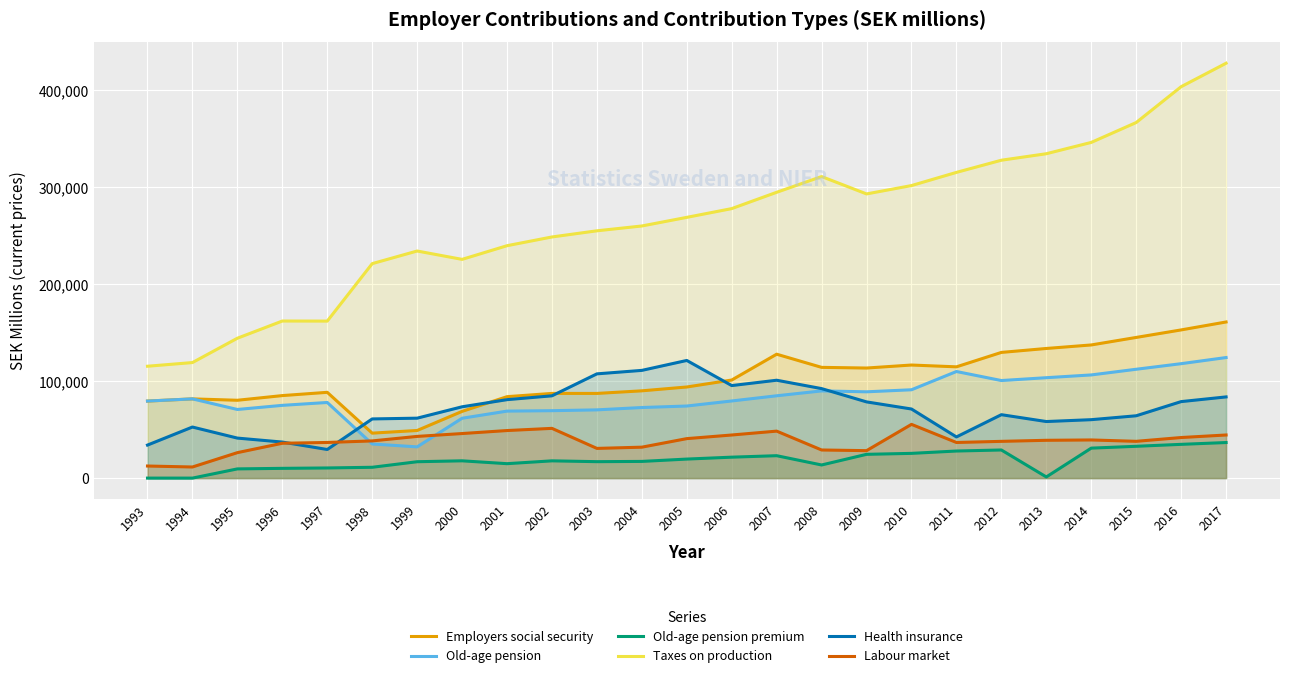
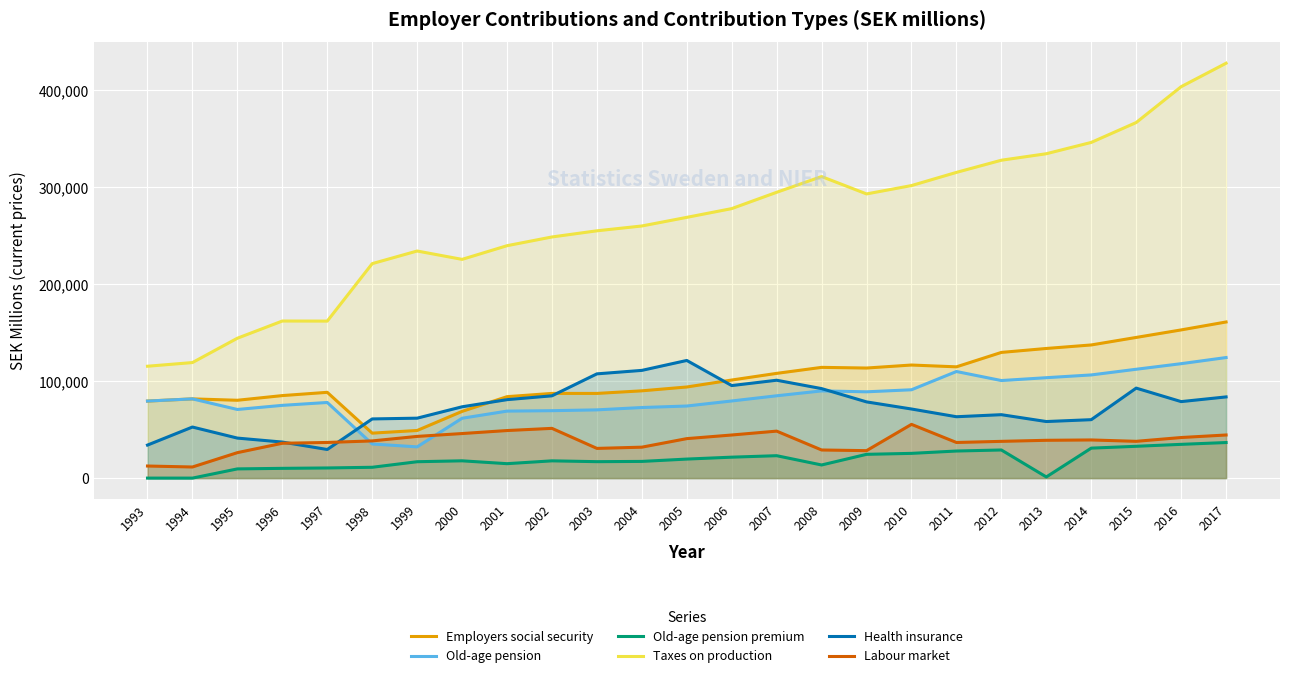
Employers social security, 2007: 130,000 -> 110,000
Health insurance, 2011: 40,000 -> 60,000
Health insurance, 2015: 60,000 -> 90,000
